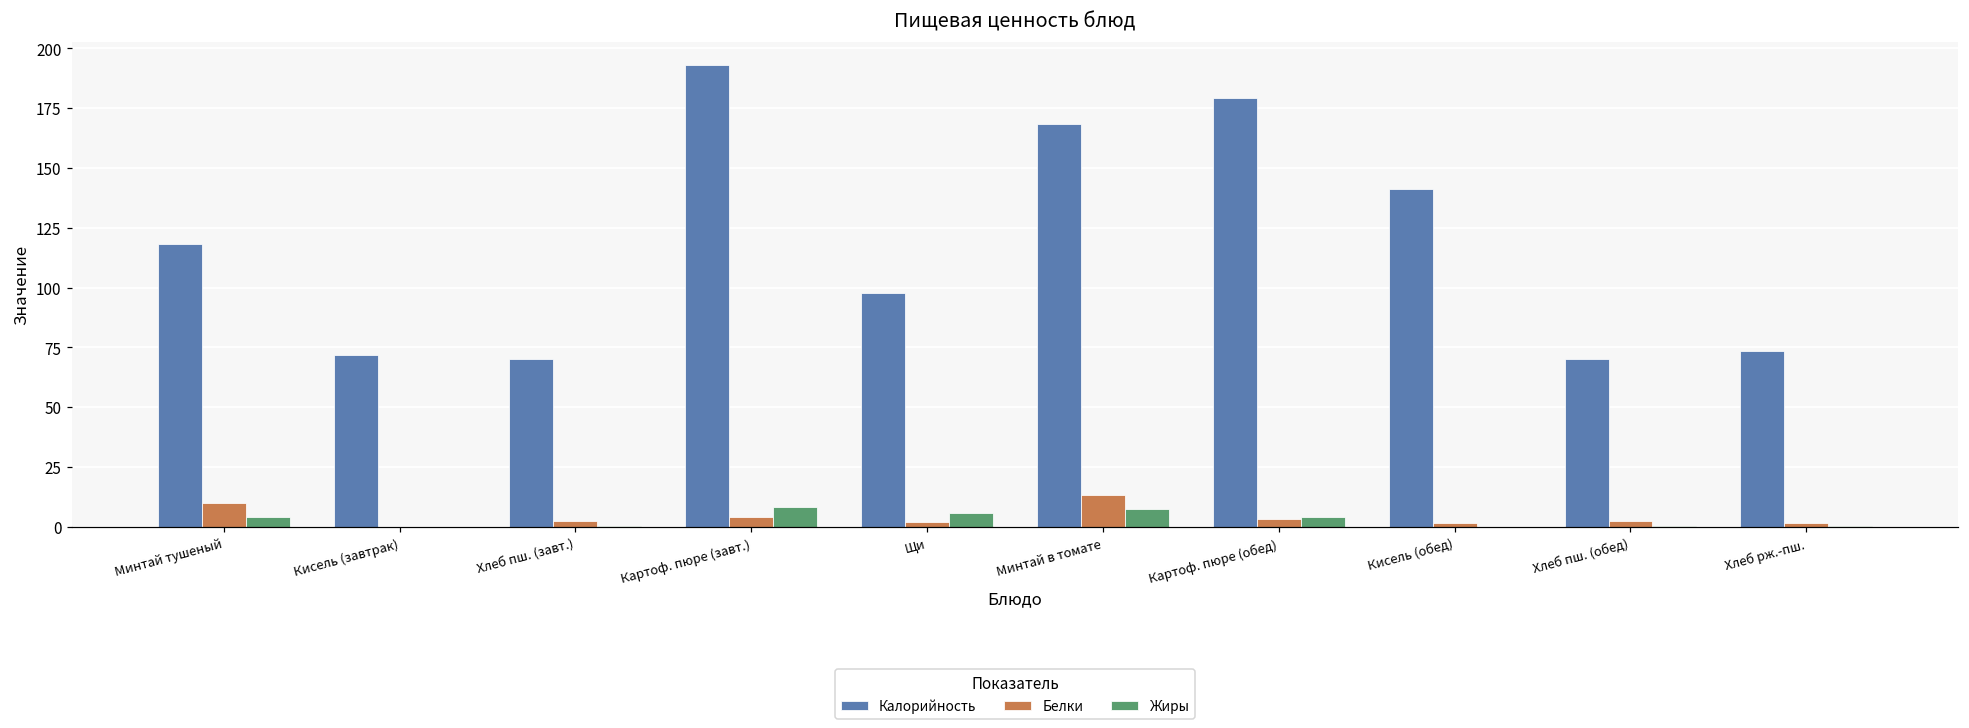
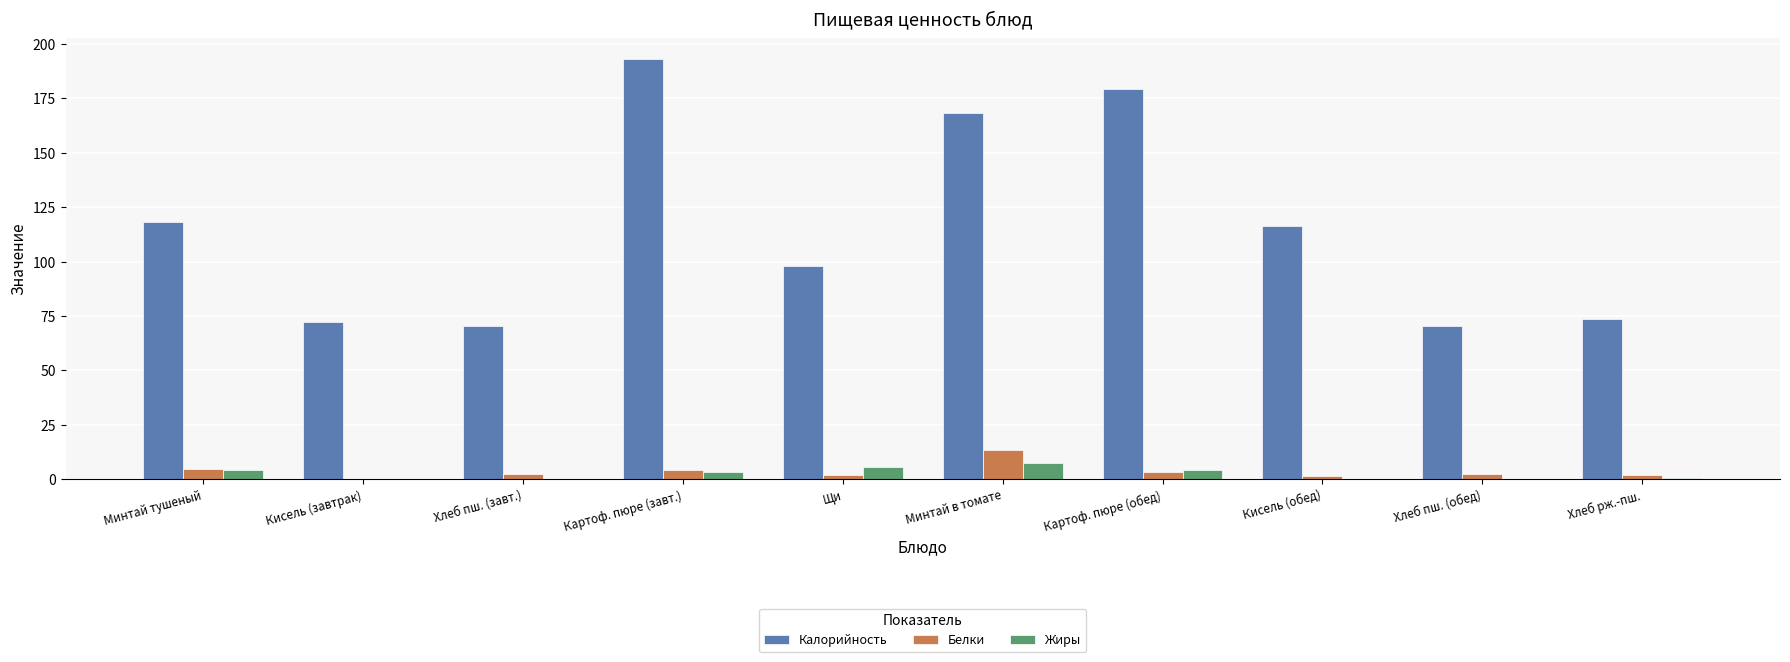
Белки, Минтай тушеный: 10 -> 5
Жиры, Картоф. пюре (завт.): 8 -> 3
Калорийность, Кисель (обед): 141 -> 116
